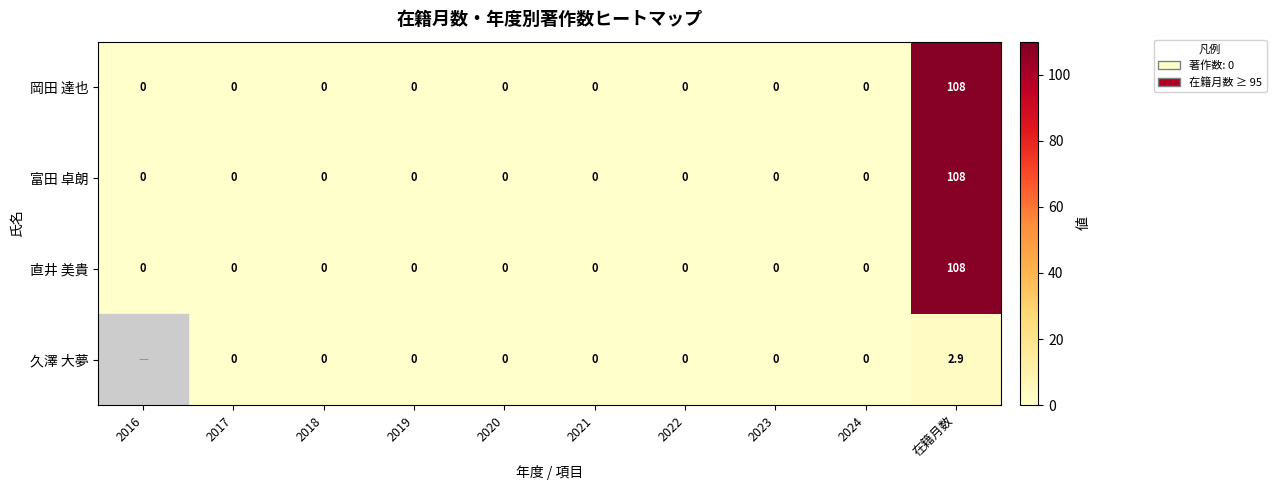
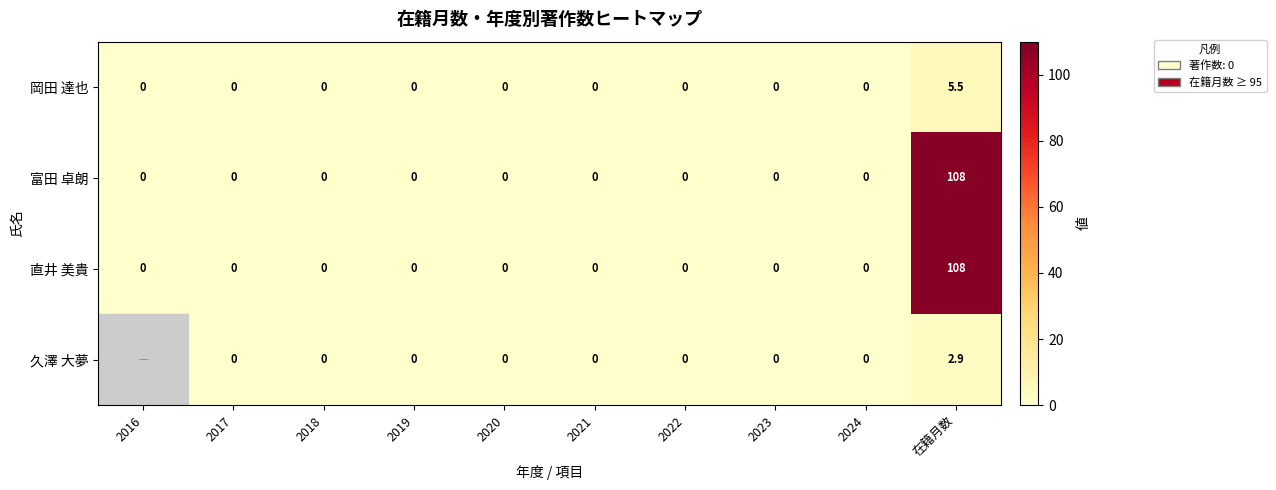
岡田 達也, 在籍月数: 108 -> 5.5
